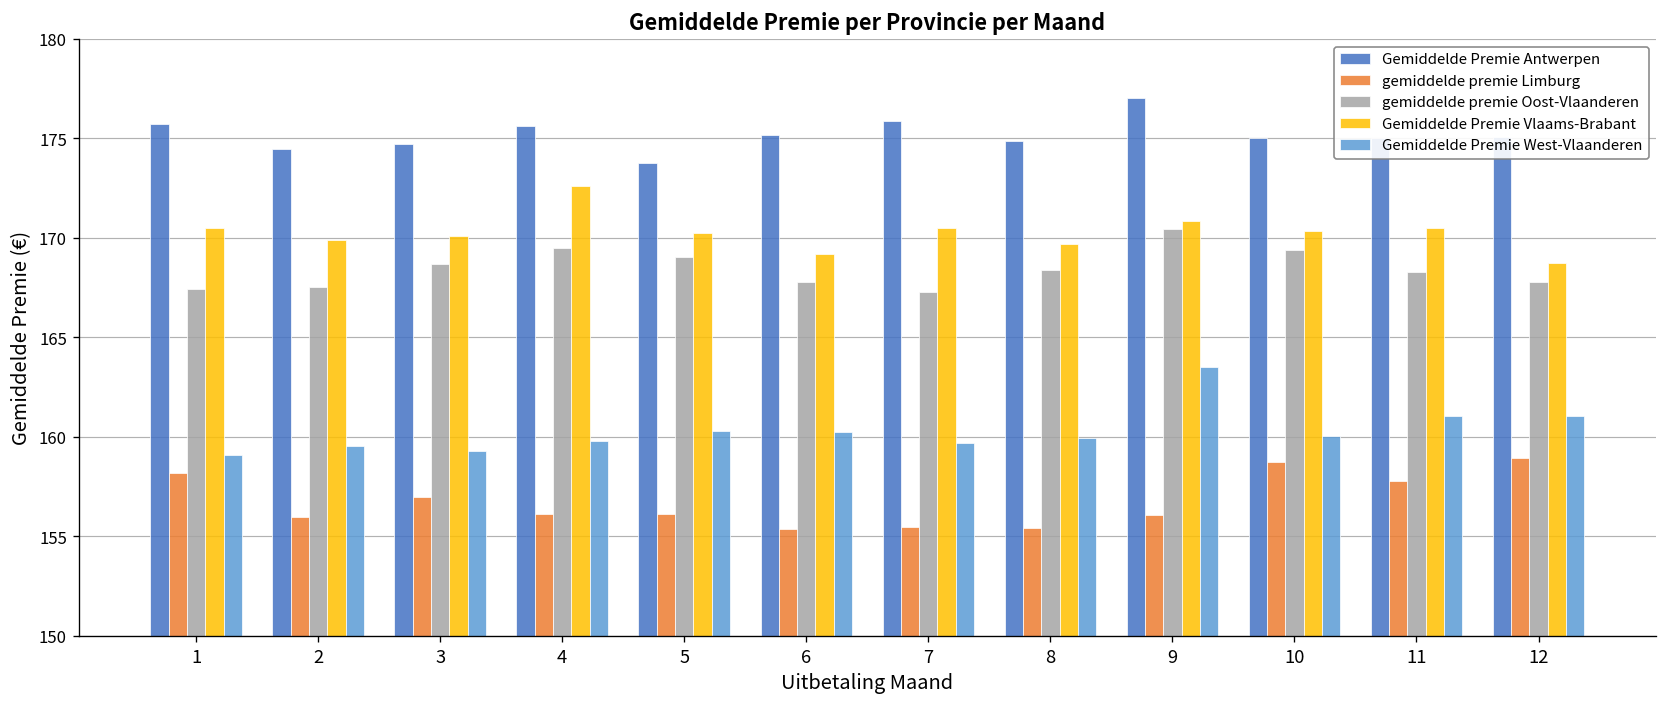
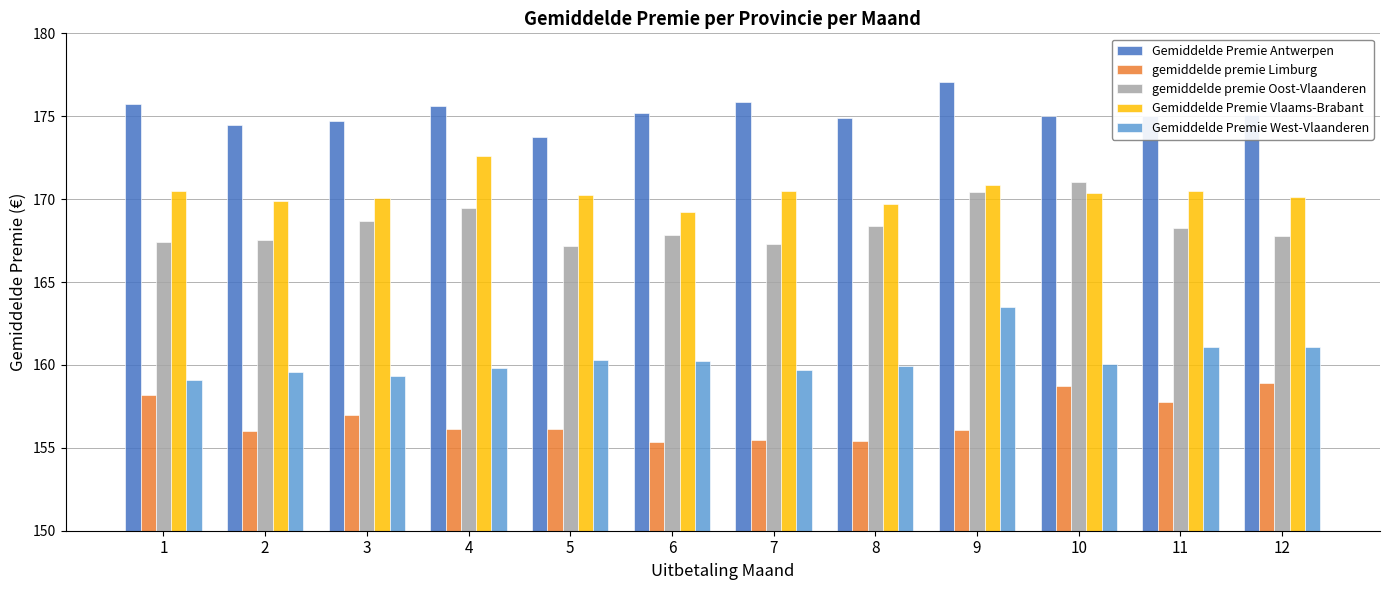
gemiddelde premie Oost-Vlaanderen, 5: 169.1 -> 167.2
gemiddelde premie Oost-Vlaanderen, 10: 169.4 -> 171.0
Gemiddelde Premie Vlaams-Brabant, 12: 168.7 -> 170.1
